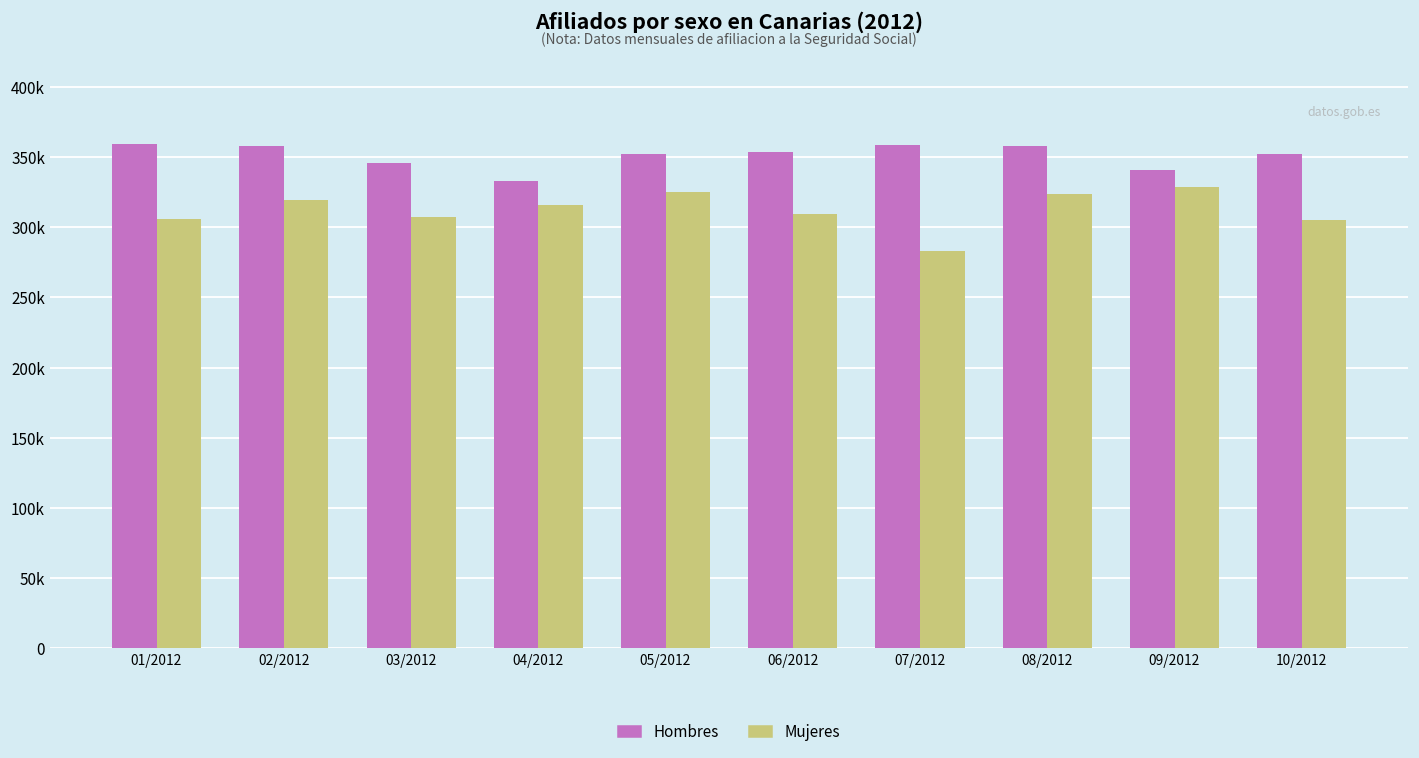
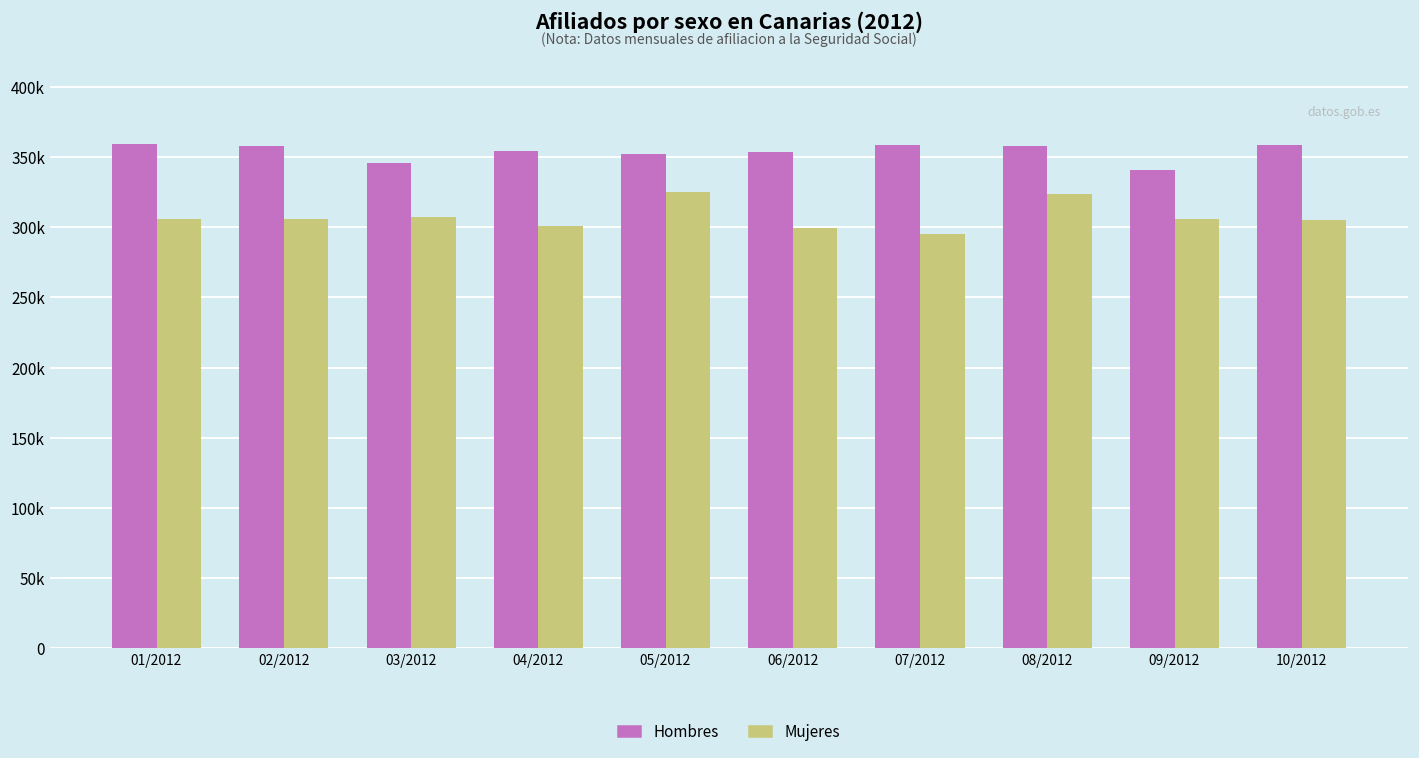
Mujeres, 02/2012: 319000 -> 306000
Hombres, 04/2012: 333000 -> 354000
Mujeres, 04/2012: 316000 -> 301000
Mujeres, 06/2012: 309000 -> 299000
Mujeres, 07/2012: 283000 -> 295000
Mujeres, 09/2012: 328000 -> 306000
Hombres, 10/2012: 352000 -> 358000
